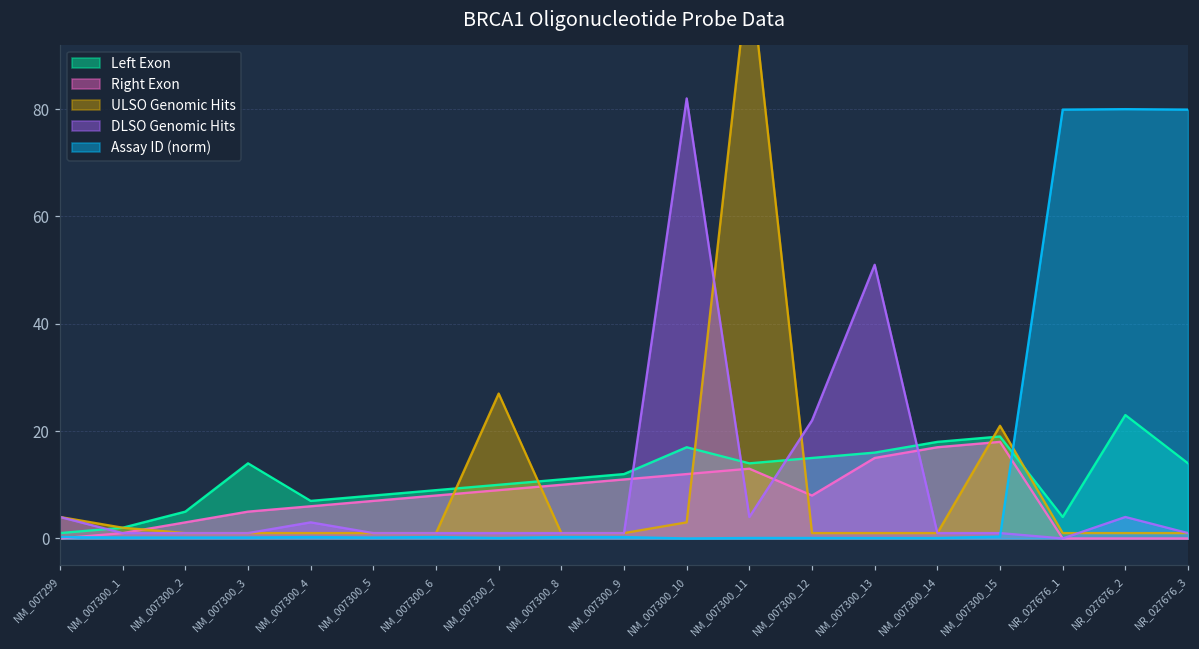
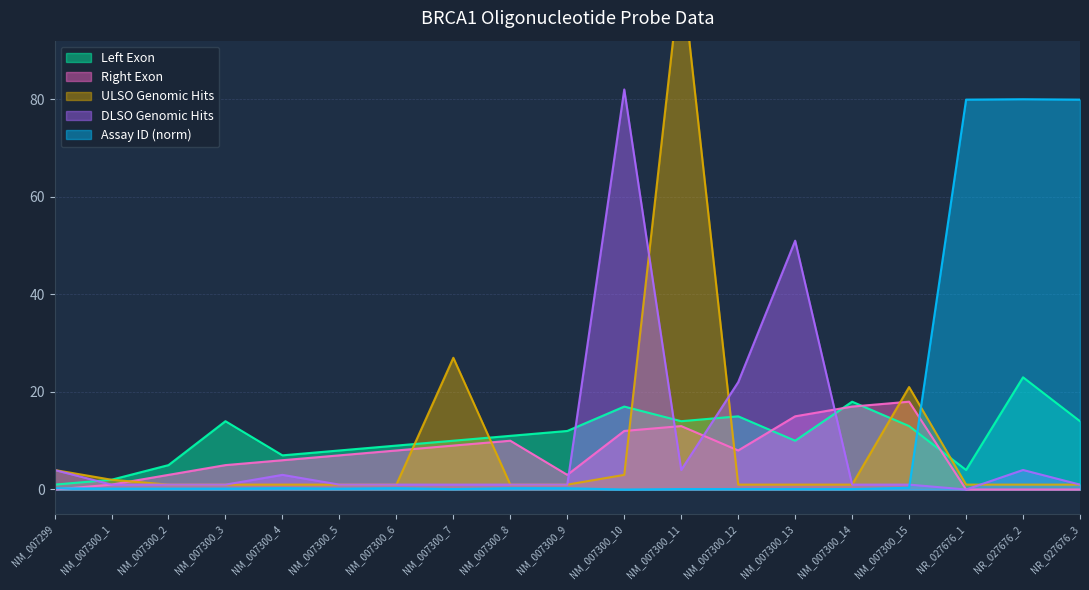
Right Exon, NM_007300_9: 11 -> 3
Left Exon, NM_007300_13: 16 -> 10
Left Exon, NM_007300_15: 19 -> 13
